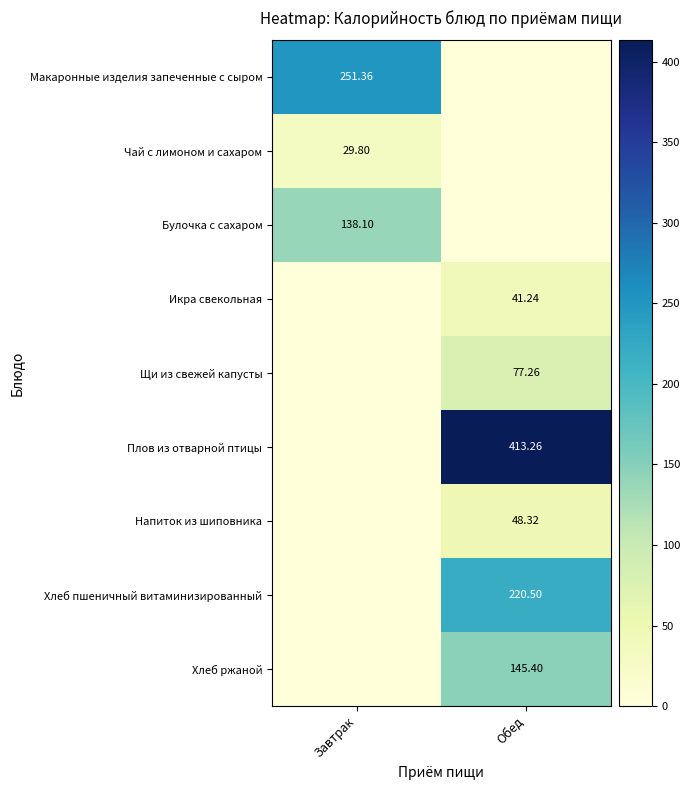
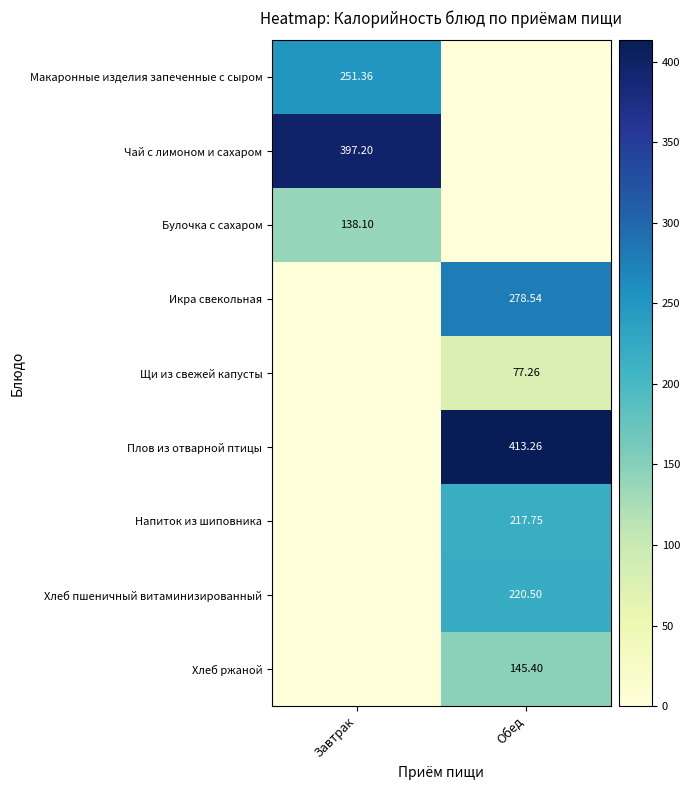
Чай с лимоном и сахаром, Завтрак: 29.80 -> 397.20
Икра свекольная, Обед: 41.24 -> 278.54
Напиток из шиповника, Обед: 48.32 -> 217.75
